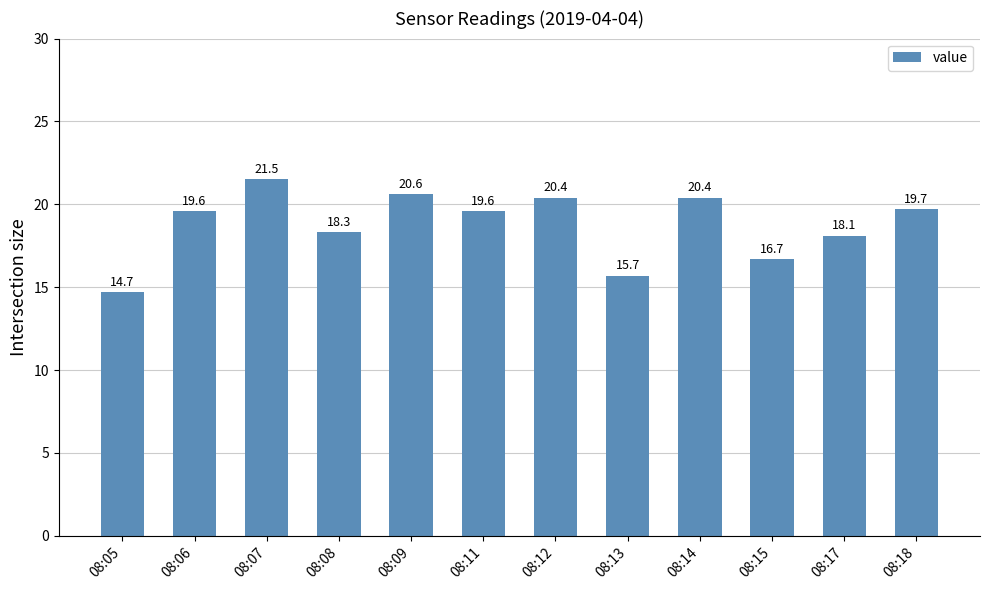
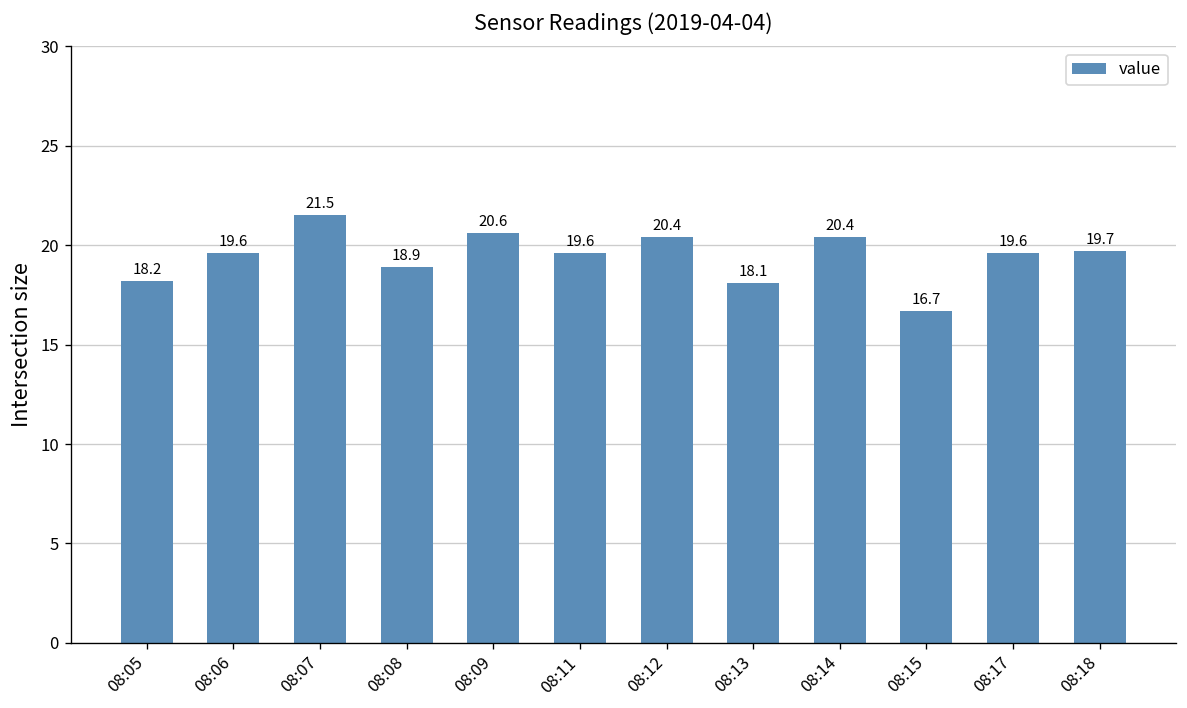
08:05: 14.7 -> 18.2
08:08: 18.3 -> 18.9
08:13: 15.7 -> 18.1
08:17: 18.1 -> 19.6
